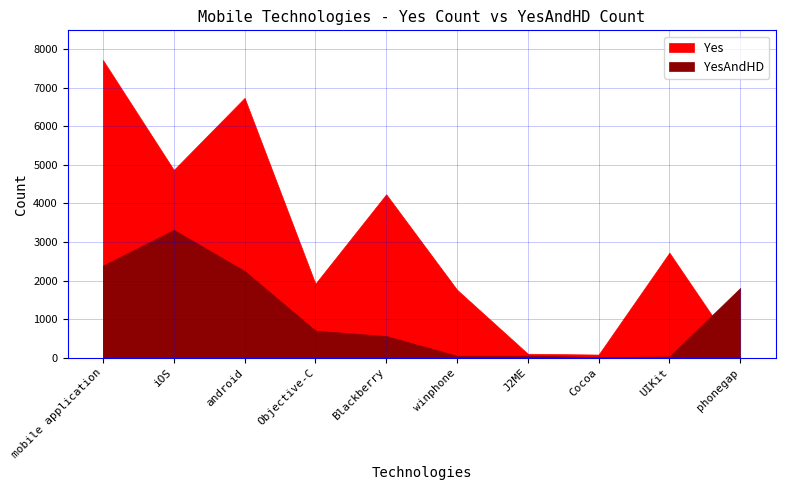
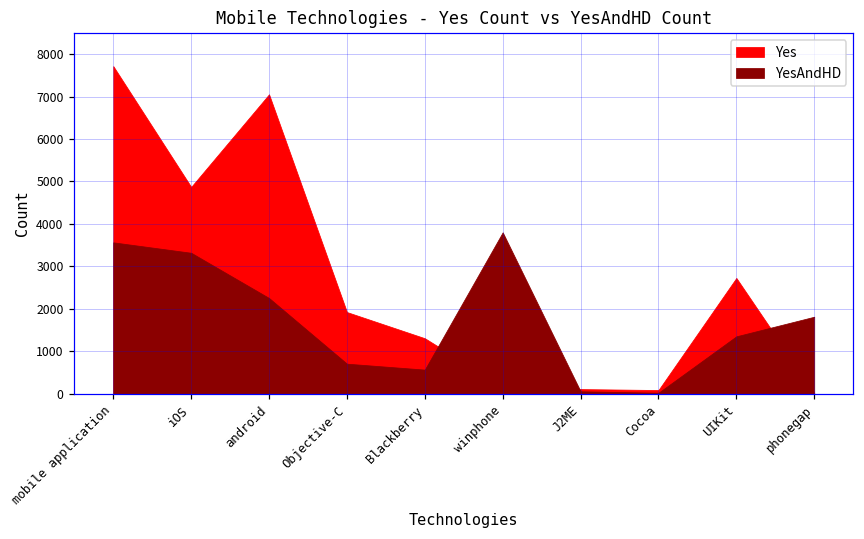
YesAndHD, mobile application: 2400 -> 3600
Yes, android: 6700 -> 7100
Yes, Blackberry: 4200 -> 1300
Yes, winphone: 1800 -> 200
YesAndHD, winphone: 100 -> 3800
YesAndHD, UIKit: 0 -> 1300
